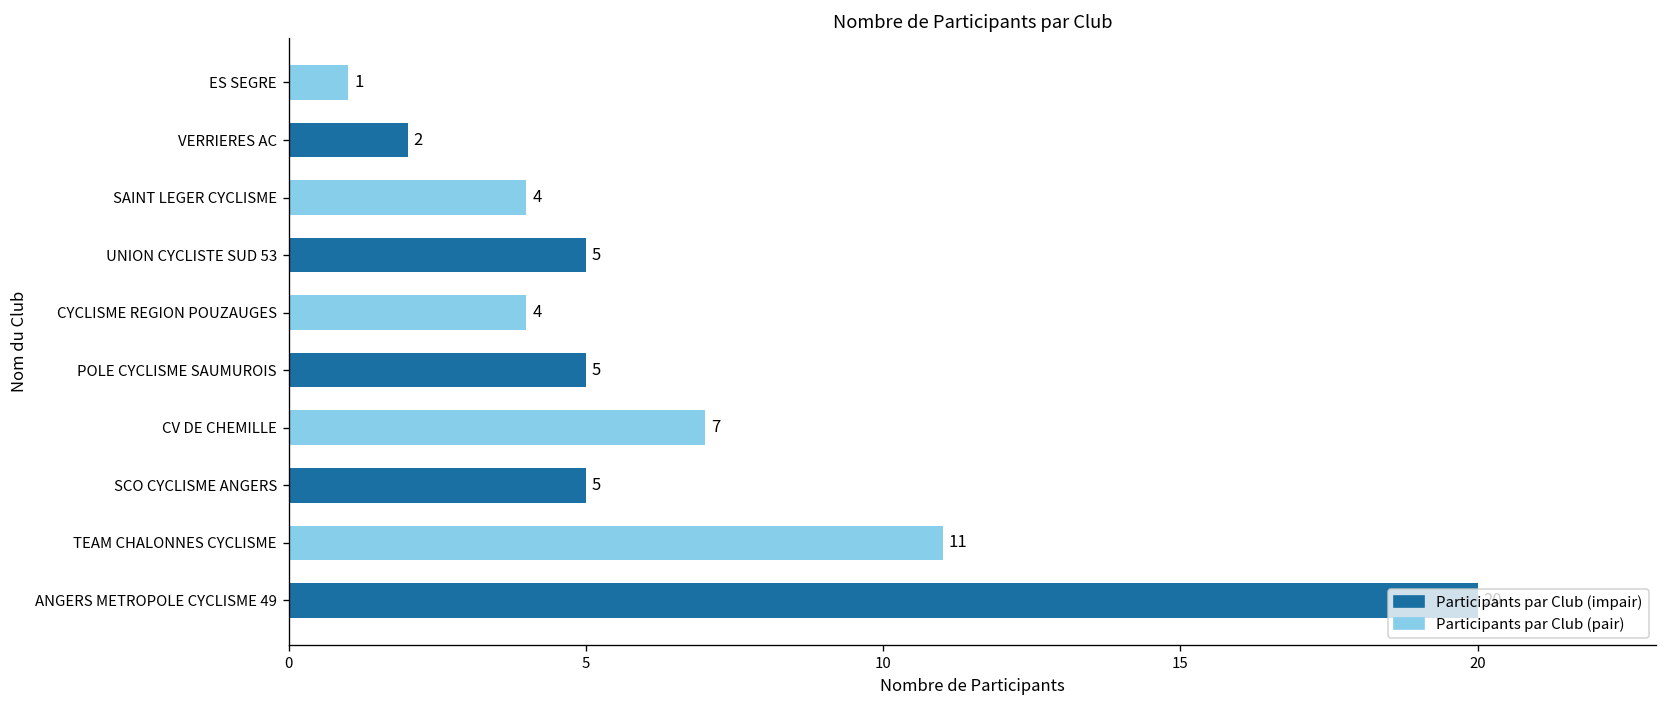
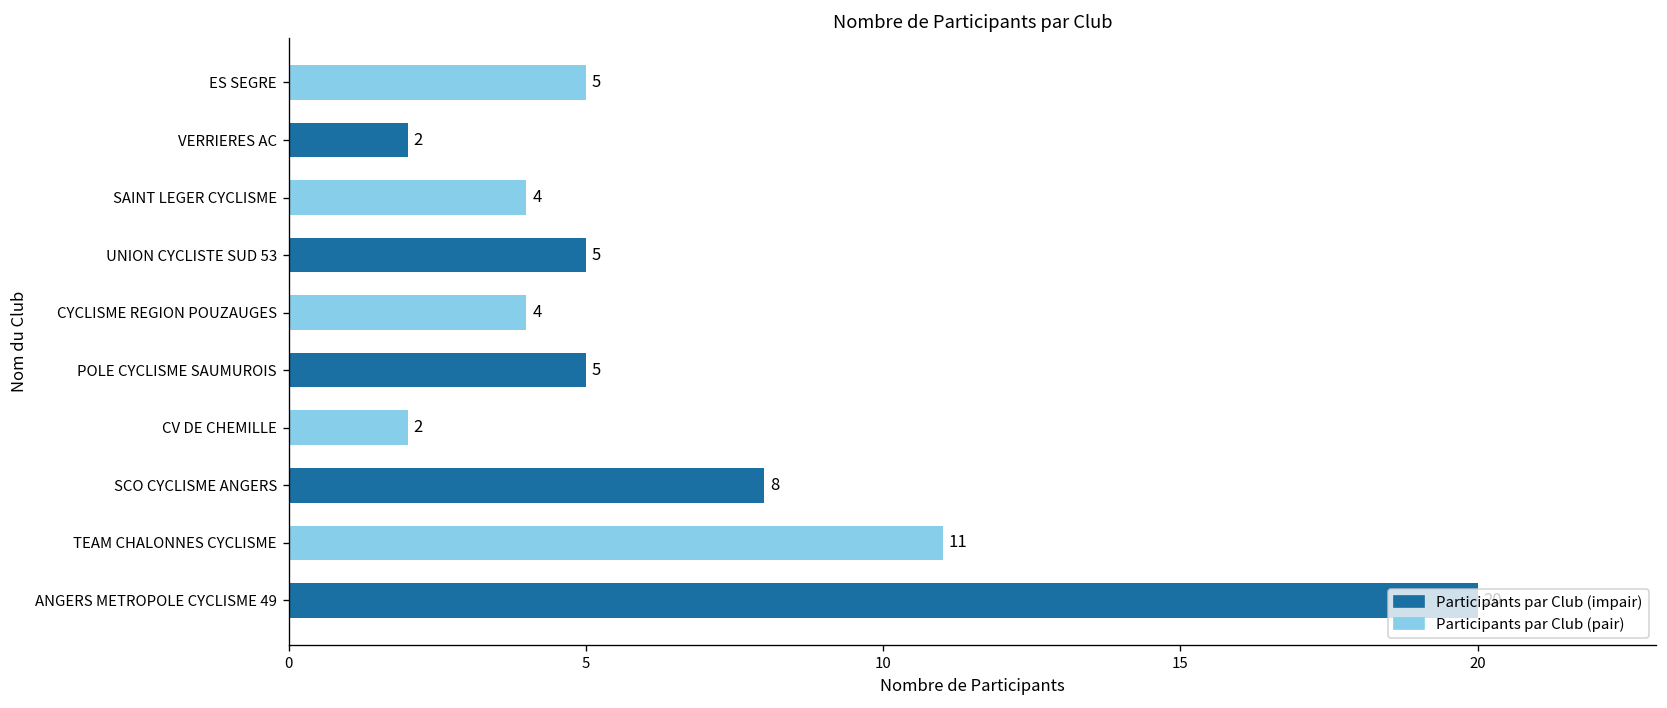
ES SEGRE: 1 -> 5
CV DE CHEMILLE: 7 -> 2
SCO CYCLISME ANGERS: 5 -> 8
